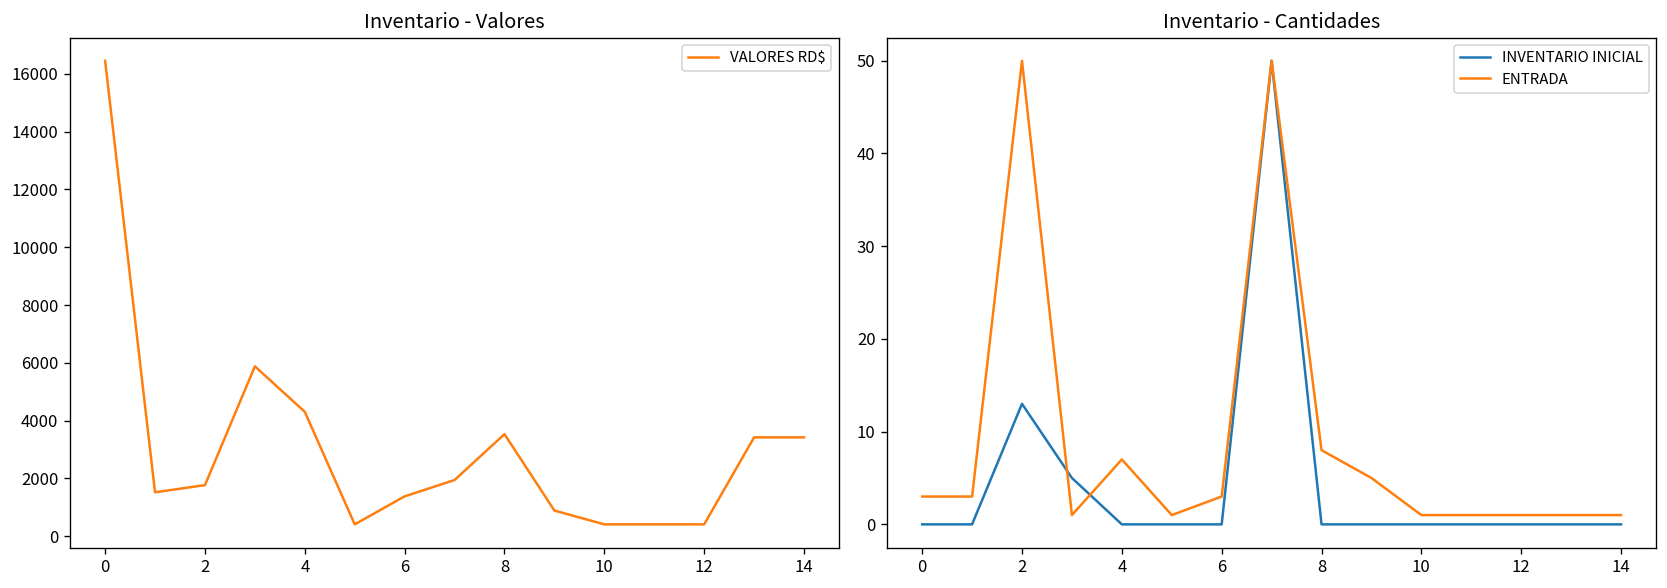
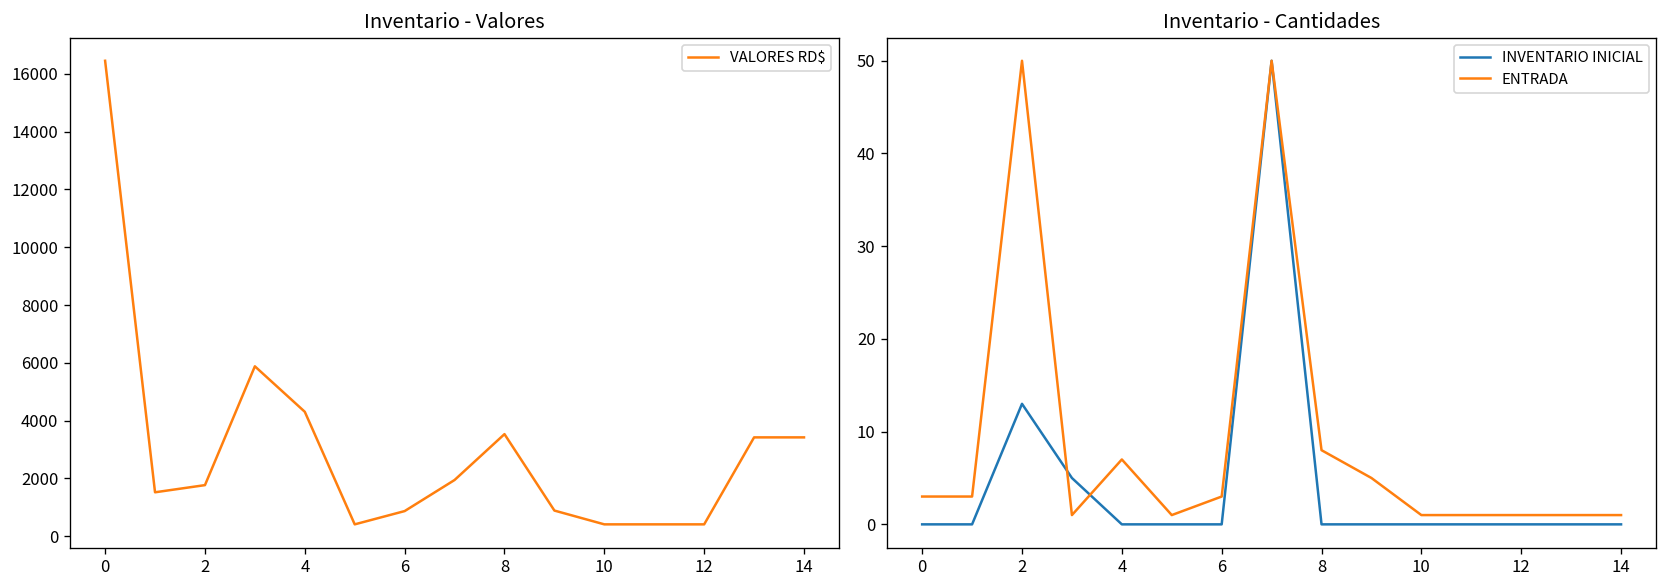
Inventario - Valores, 6: 1400 -> 900
